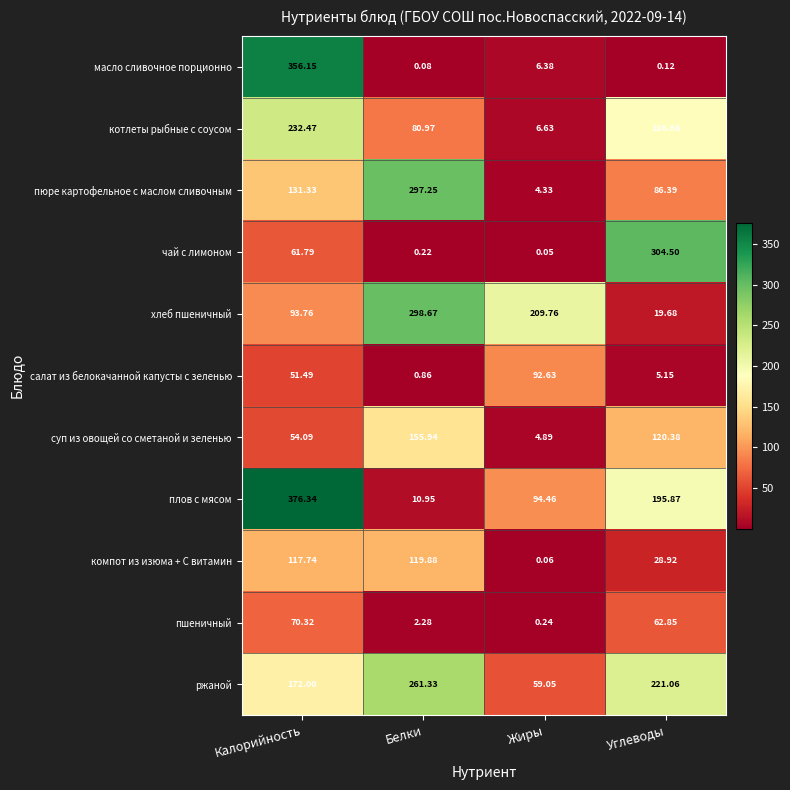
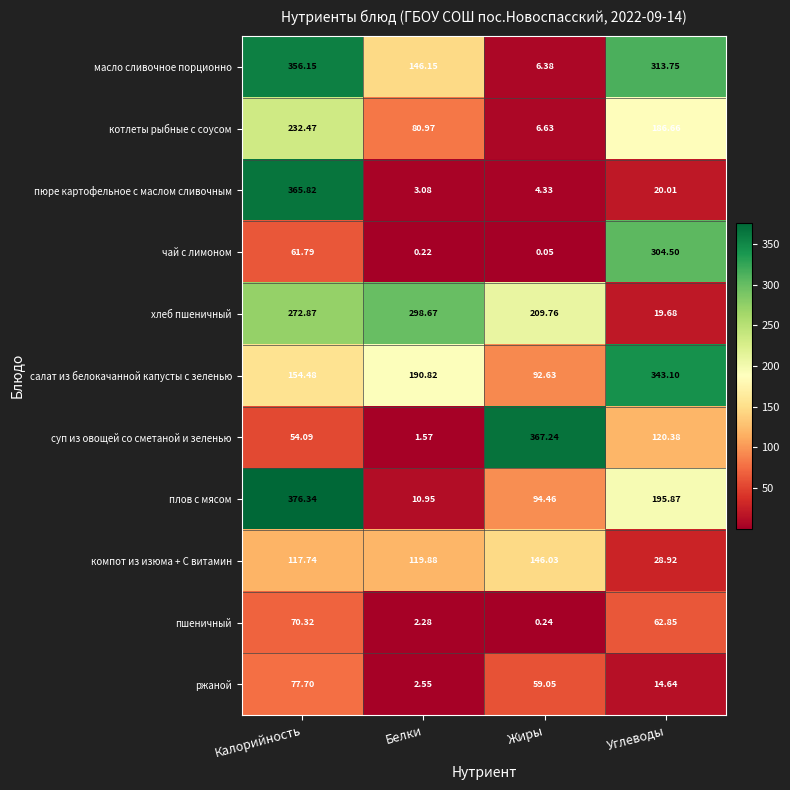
масло сливочное порционно, Белки: 0.08 -> 146.15
масло сливочное порционно, Углеводы: 0.12 -> 313.75
пюре картофельное с маслом сливочным, Калорийность: 131.33 -> 365.82
пюре картофельное с маслом сливочным, Белки: 297.25 -> 3.08
пюре картофельное с маслом сливочным, Углеводы: 86.39 -> 20.01
хлеб пшеничный, Калорийность: 93.76 -> 272.87
салат из белокачанной капусты с зеленью, Калорийность: 51.49 -> 154.48
салат из белокачанной капусты с зеленью, Белки: 0.86 -> 190.82
салат из белокачанной капусты с зеленью, Углеводы: 5.15 -> 343.10
суп из овощей со сметаной и зеленью, Белки: 155.94 -> 1.57
суп из овощей со сметаной и зеленью, Жиры: 4.89 -> 367.24
компот из изюма + С витамин, Жиры: 0.06 -> 146.03
ржаной, Калорийность: 172.00 -> 77.70
ржаной, Белки: 261.33 -> 2.55
ржаной, Углеводы: 221.06 -> 14.64
